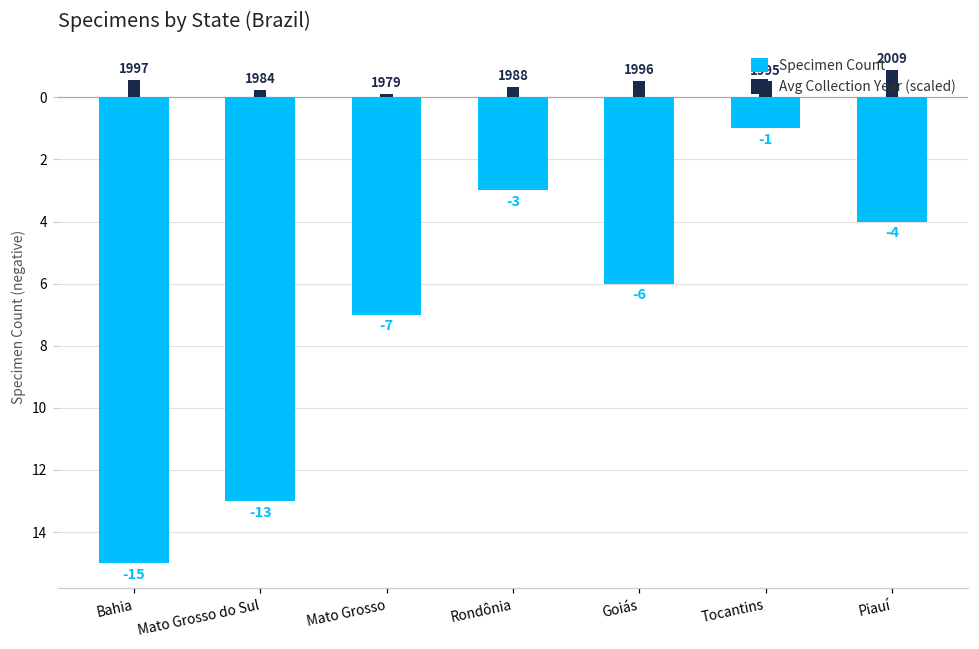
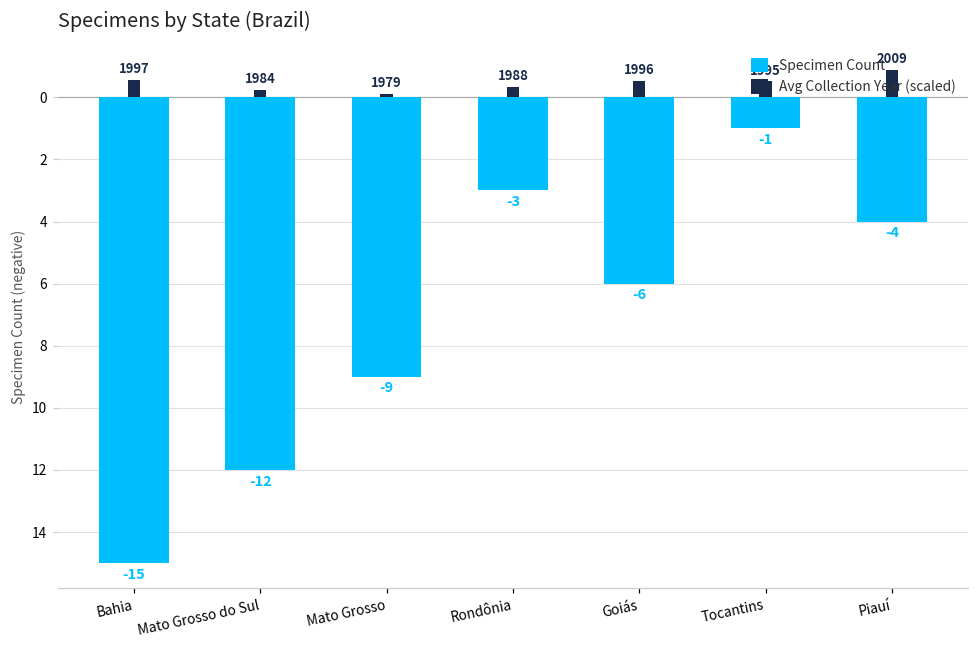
Specimen Count, Mato Grosso do Sul: -13 -> -12
Specimen Count, Mato Grosso: -7 -> -9
